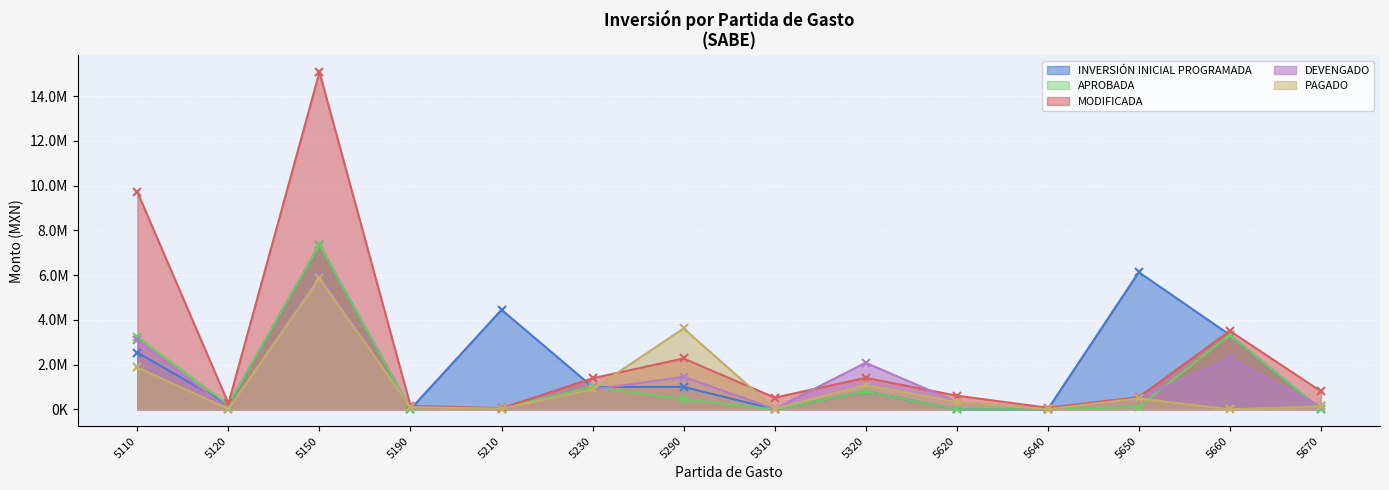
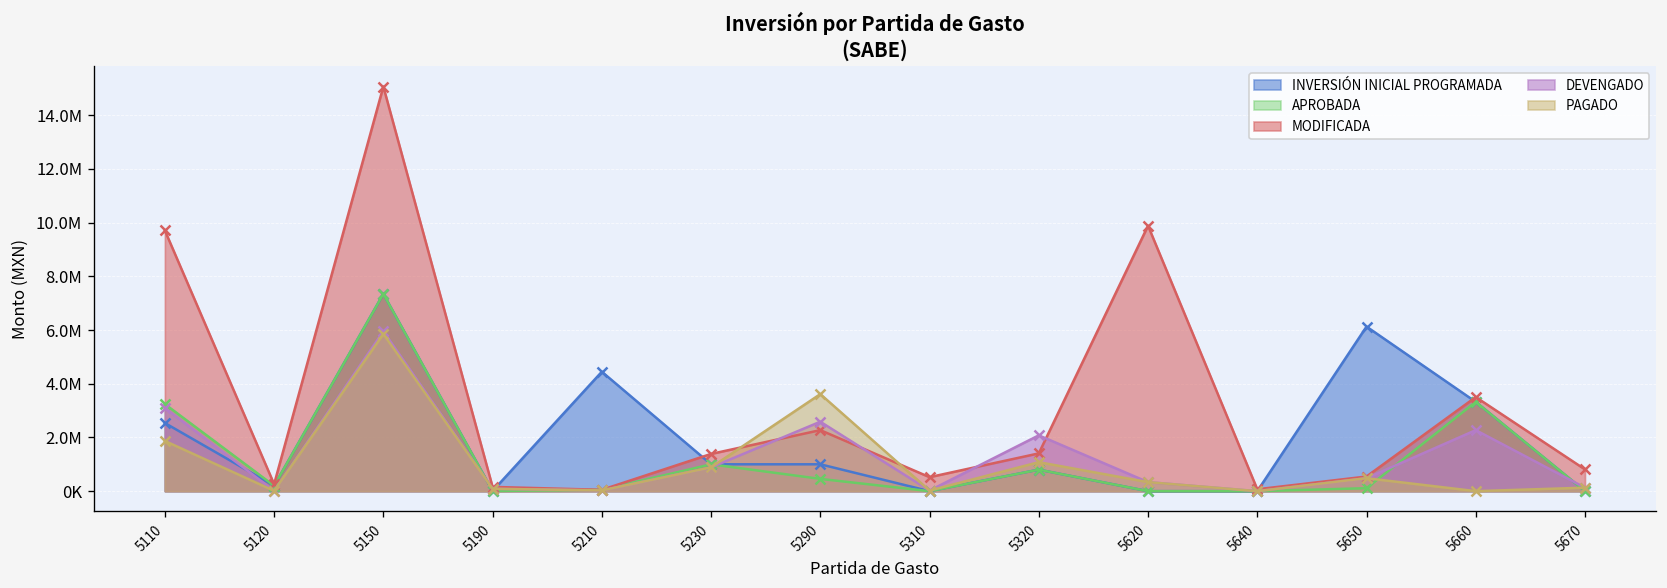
DEVENGADO, 5290: 1400000 -> 2600000
MODIFICADA, 5620: 600000 -> 9900000
